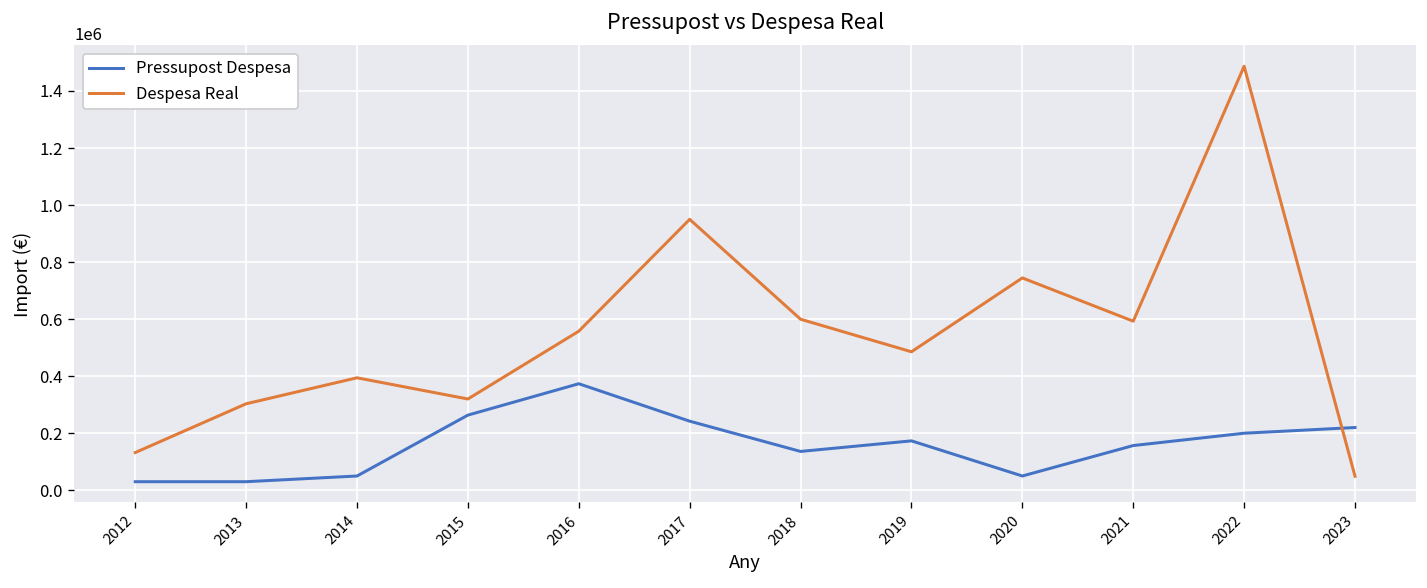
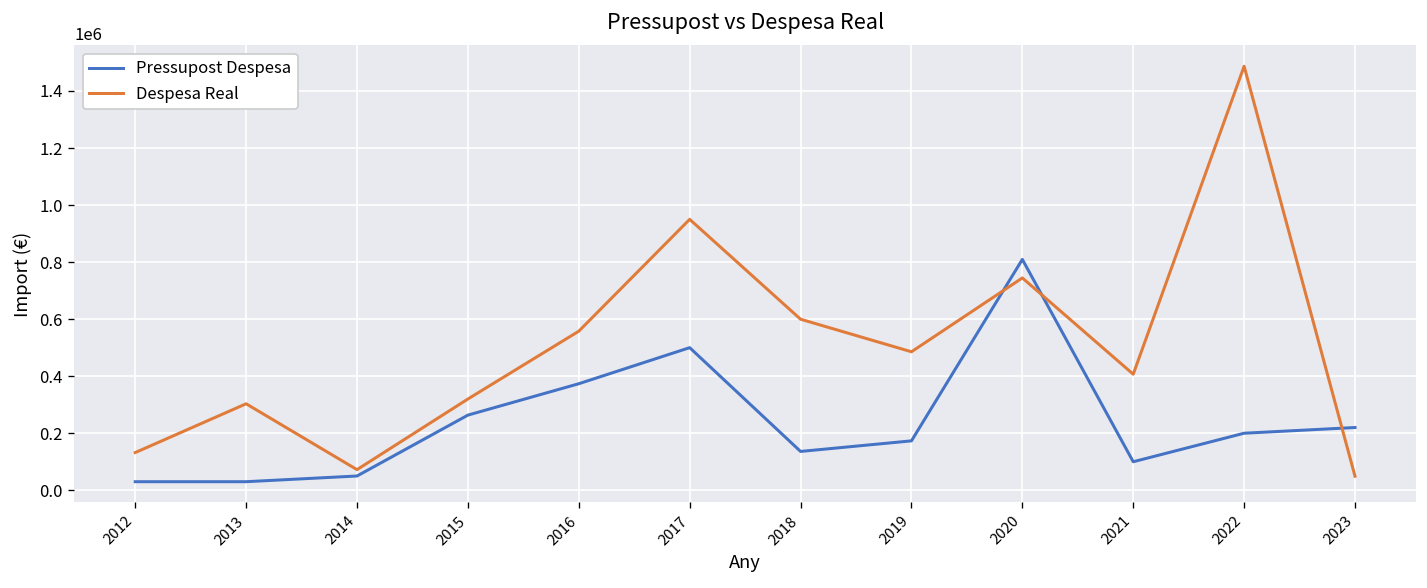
Despesa Real, 2014: 390000 -> 70000
Pressupost Despesa, 2017: 240000 -> 500000
Pressupost Despesa, 2020: 50000 -> 810000
Pressupost Despesa, 2021: 160000 -> 100000
Despesa Real, 2021: 590000 -> 410000
